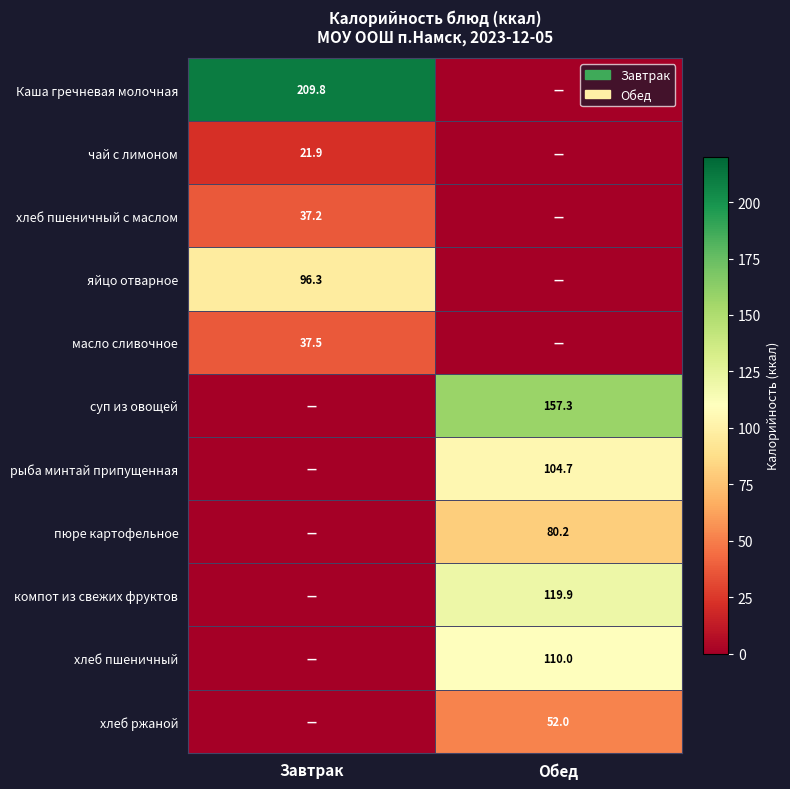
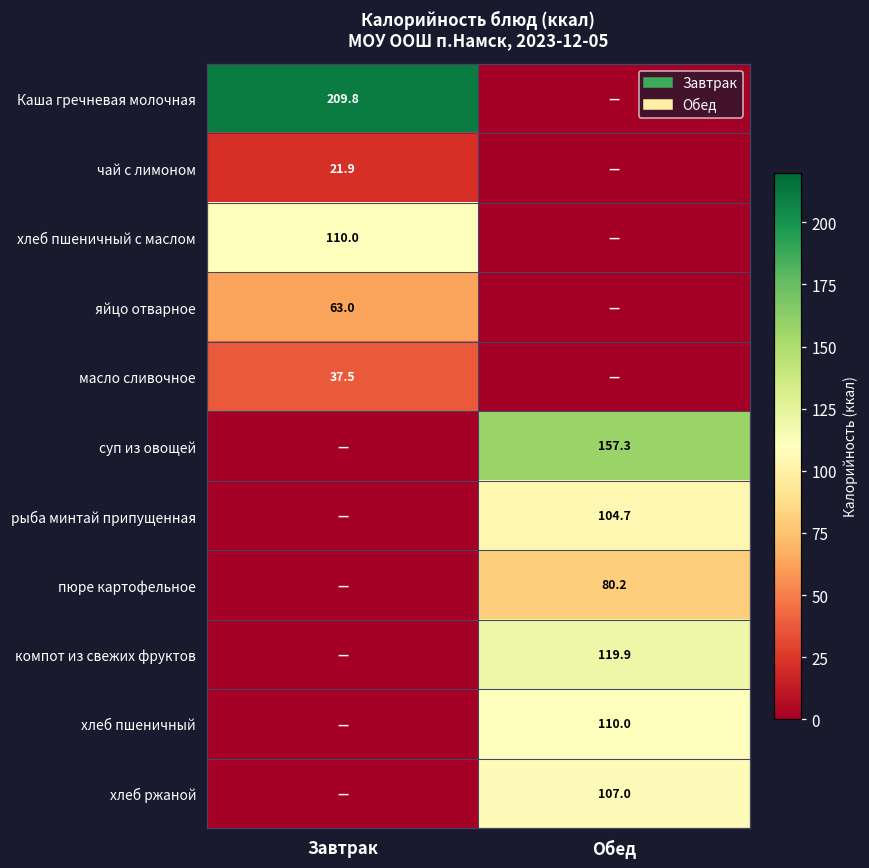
хлеб пшеничный с маслом, Завтрак: 37.2 -> 110.0
яйцо отварное, Завтрак: 96.3 -> 63.0
хлеб ржаной, Обед: 52.0 -> 107.0
